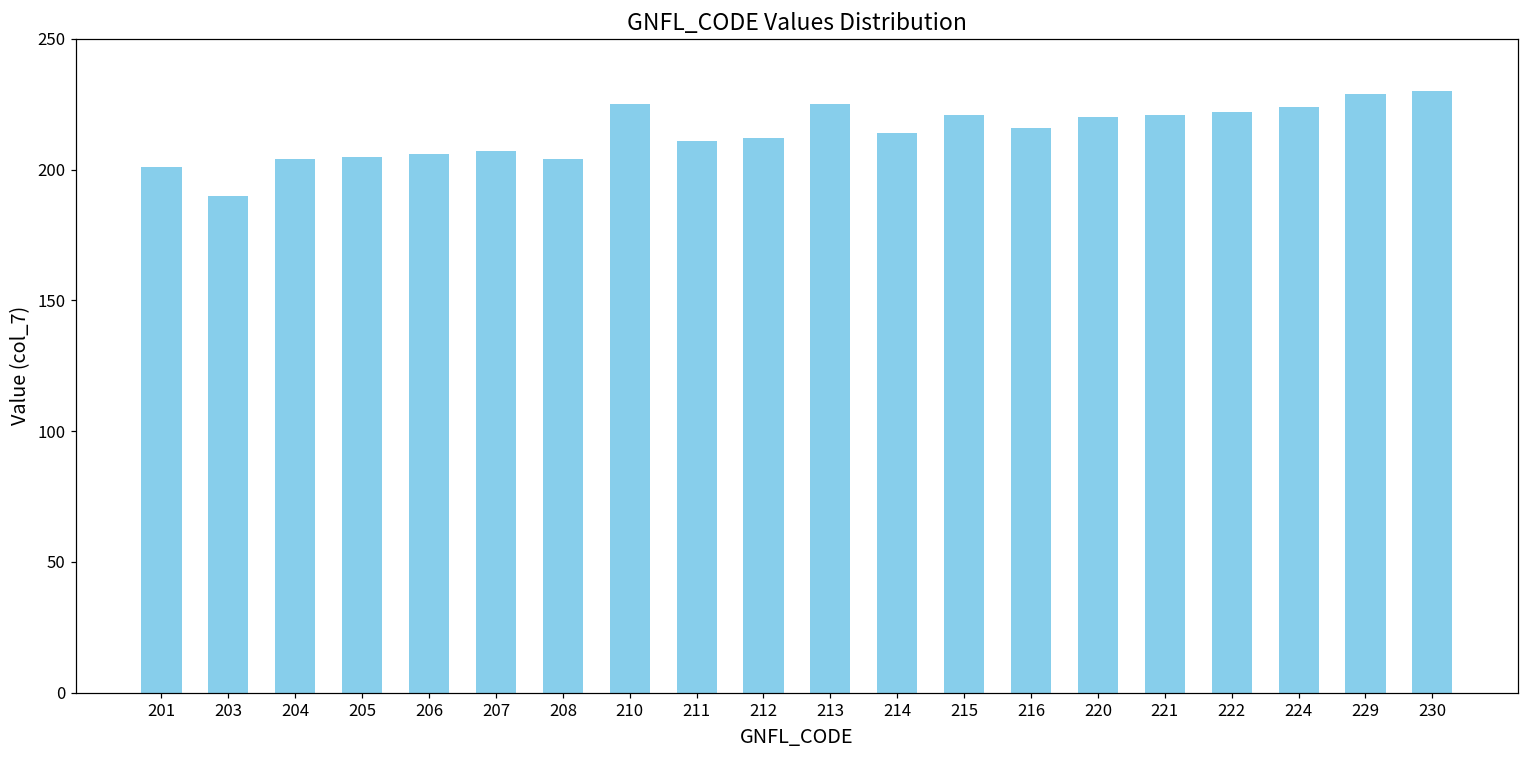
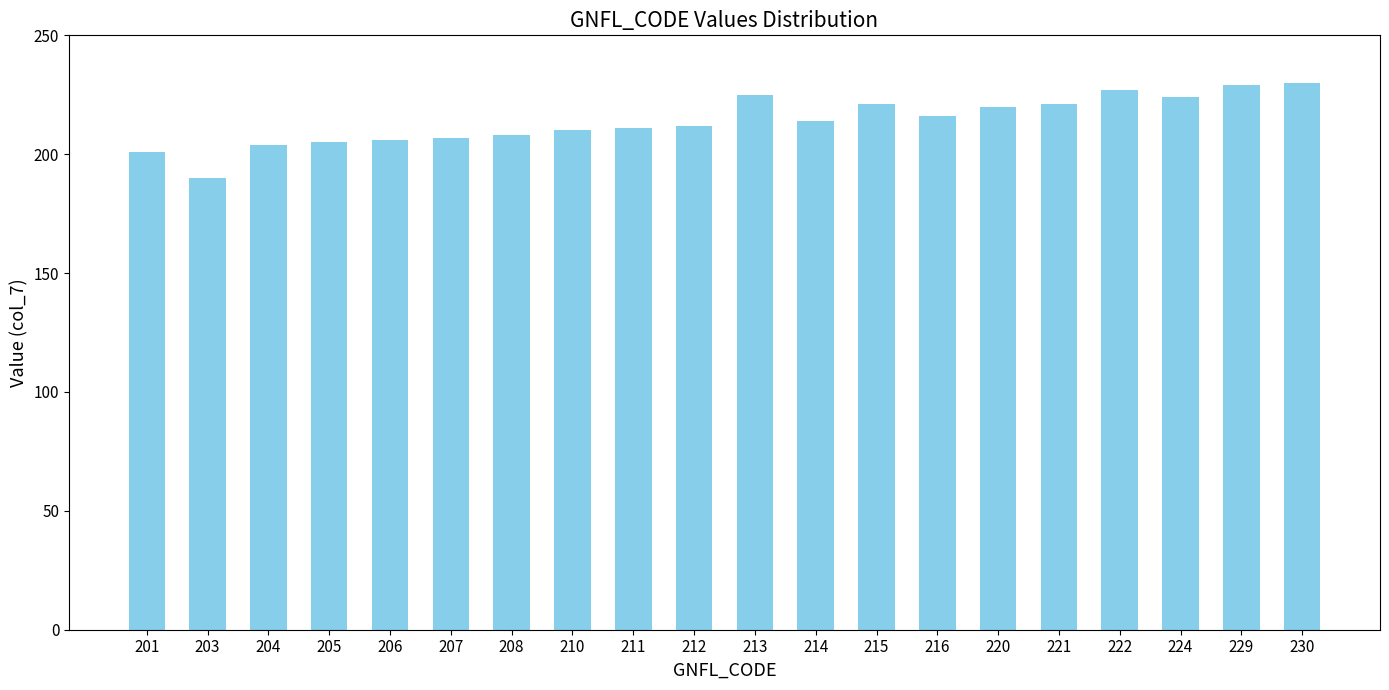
208: 204 -> 208
210: 225 -> 210
222: 222 -> 227
